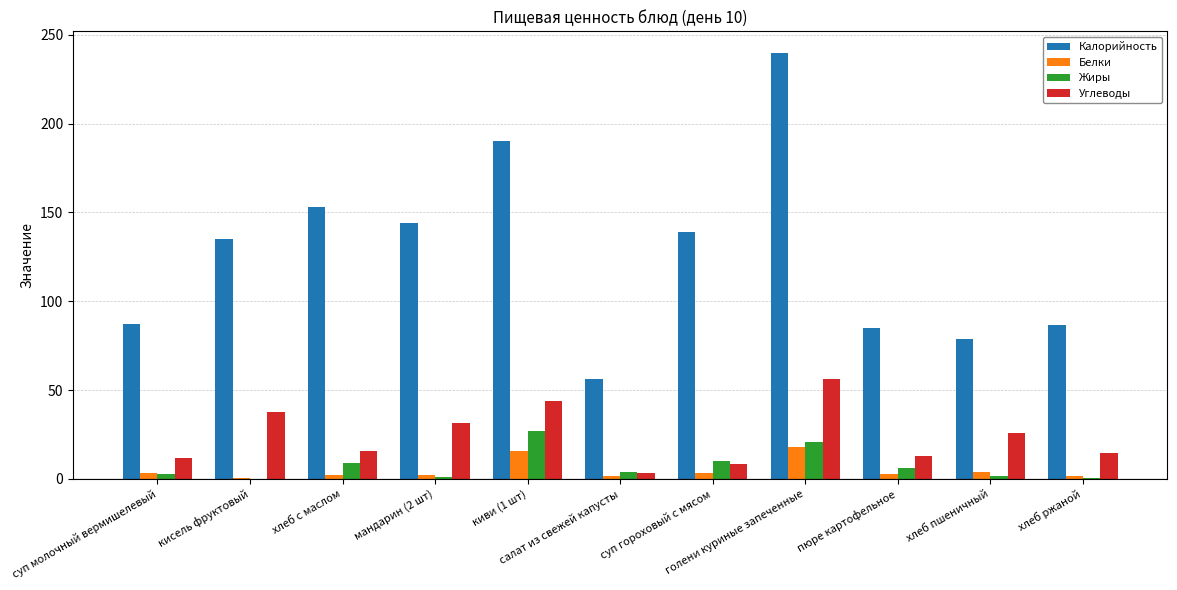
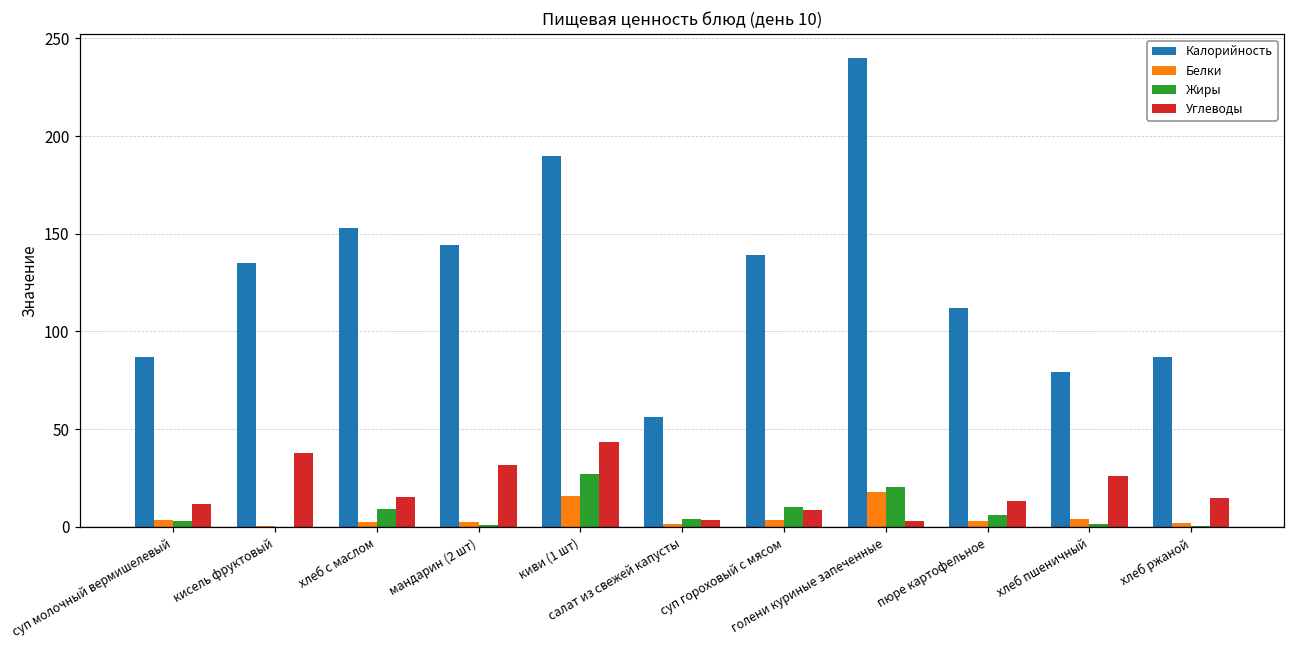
Углеводы, голени куриные запеченные: 56 -> 3
Калорийность, пюре картофельное: 85 -> 112
